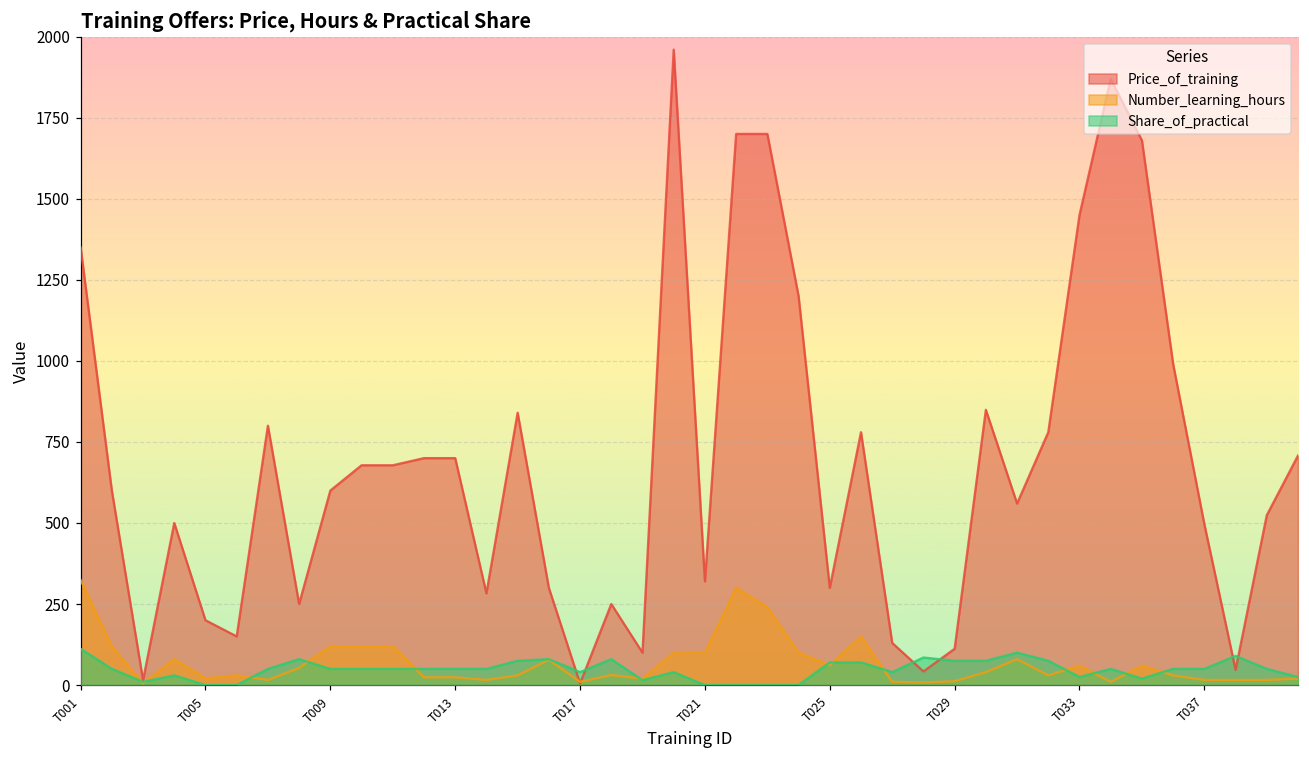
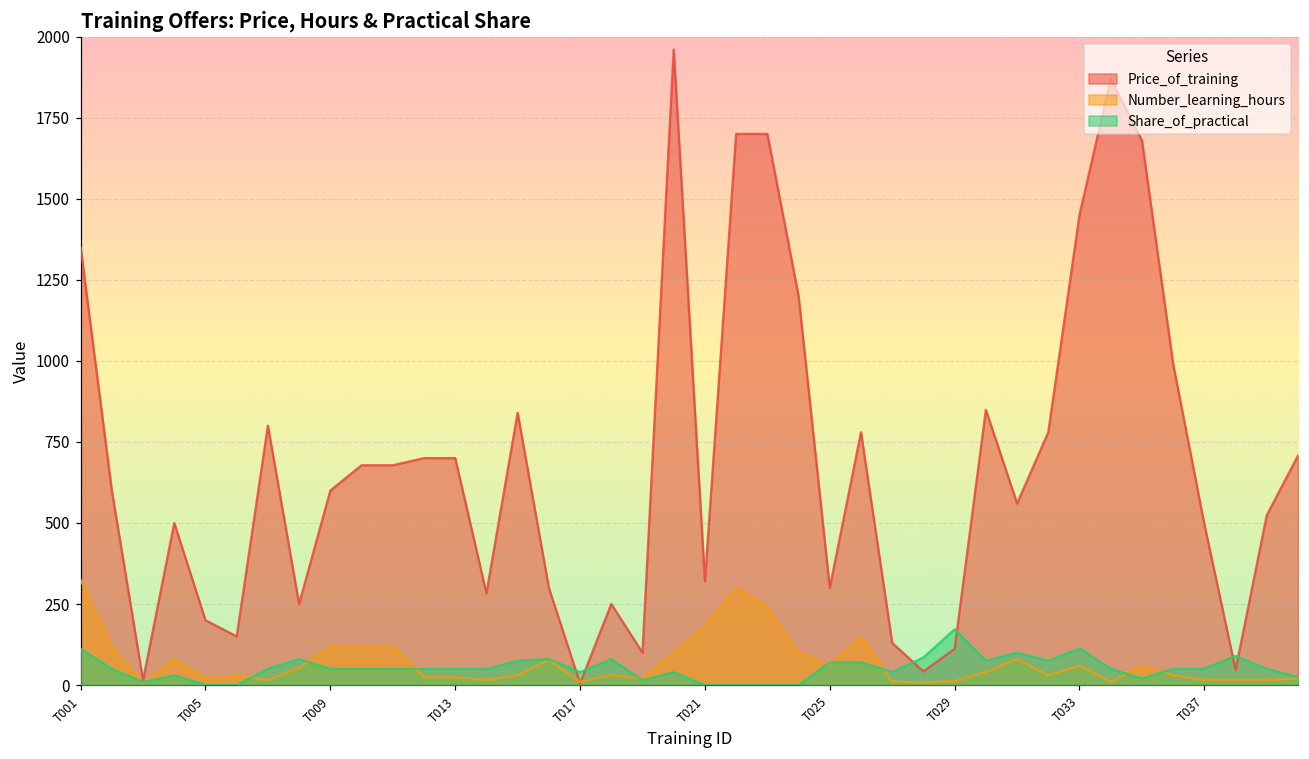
Number_learning_hours, T021: 100 -> 180
Share_of_practical, T029: 80 -> 170
Share_of_practical, T033: 30 -> 110
